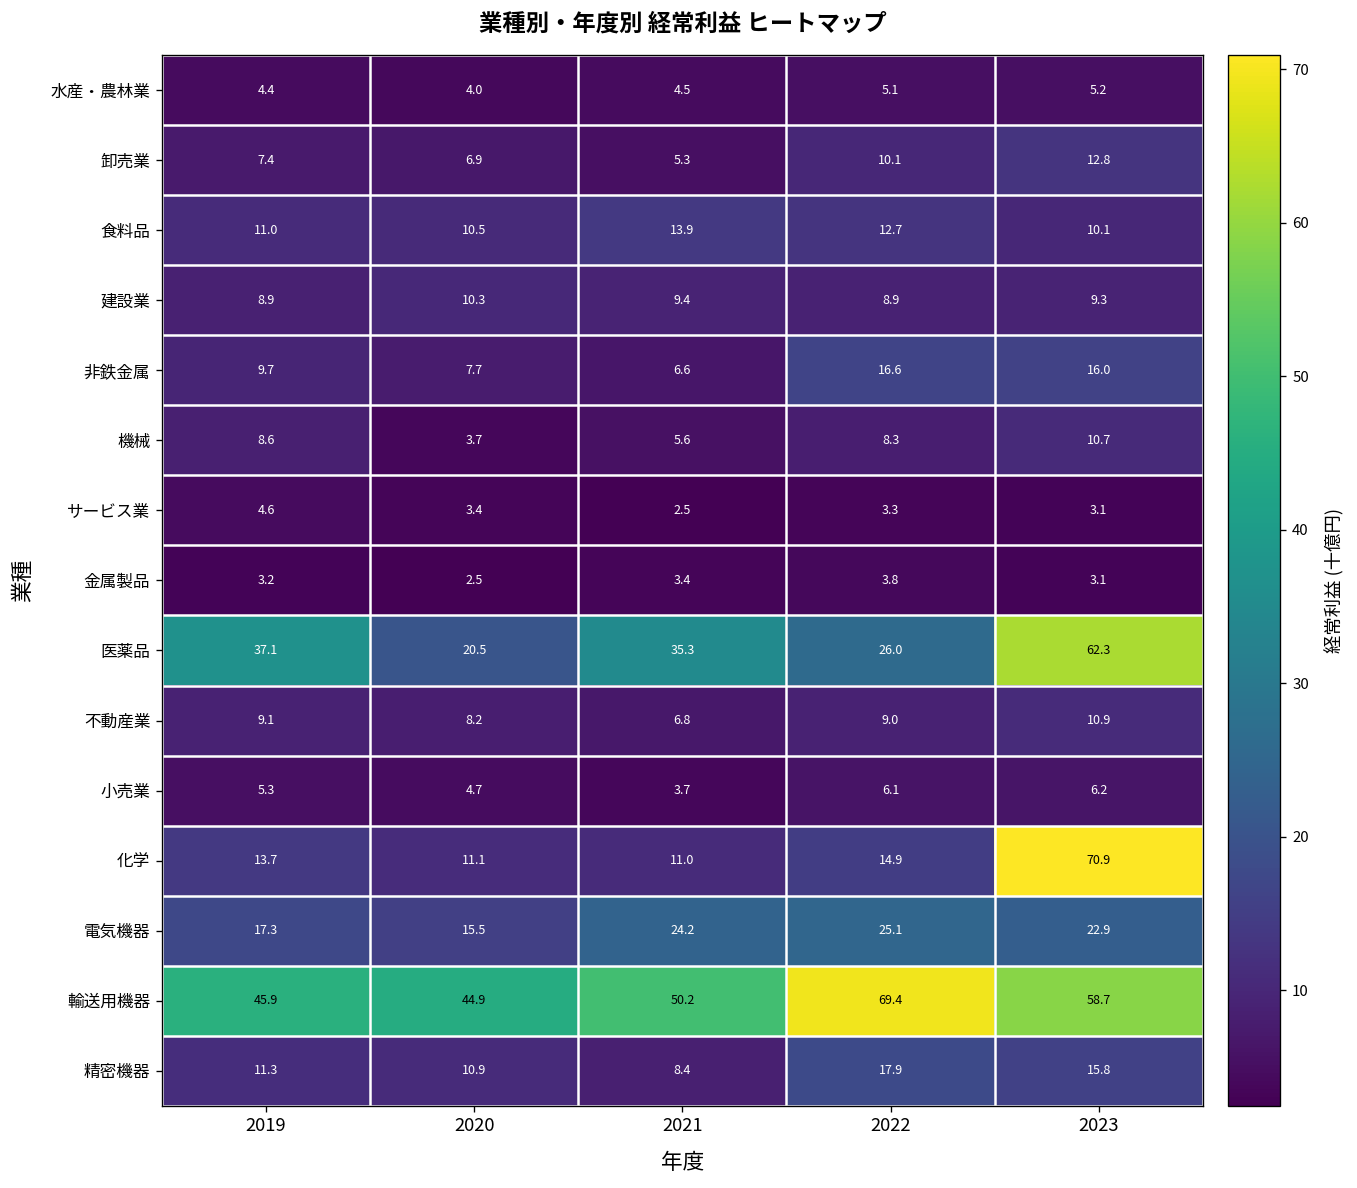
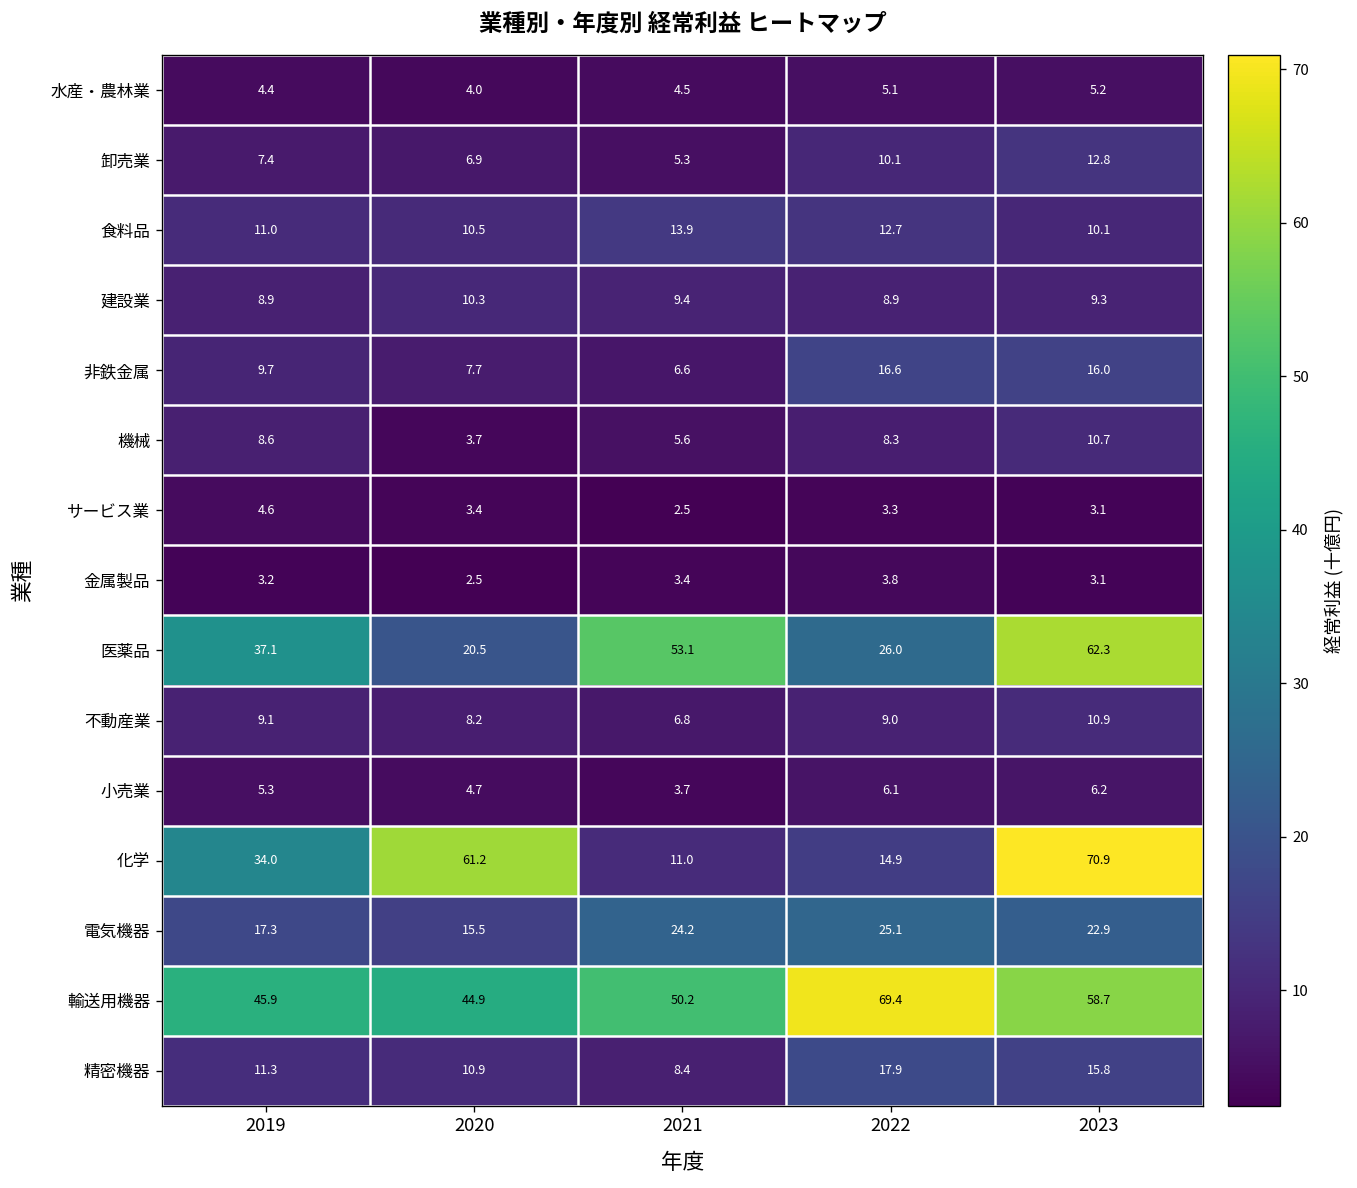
医薬品, 2021: 35.3 -> 53.1
化学, 2019: 13.7 -> 34.0
化学, 2020: 11.1 -> 61.2
